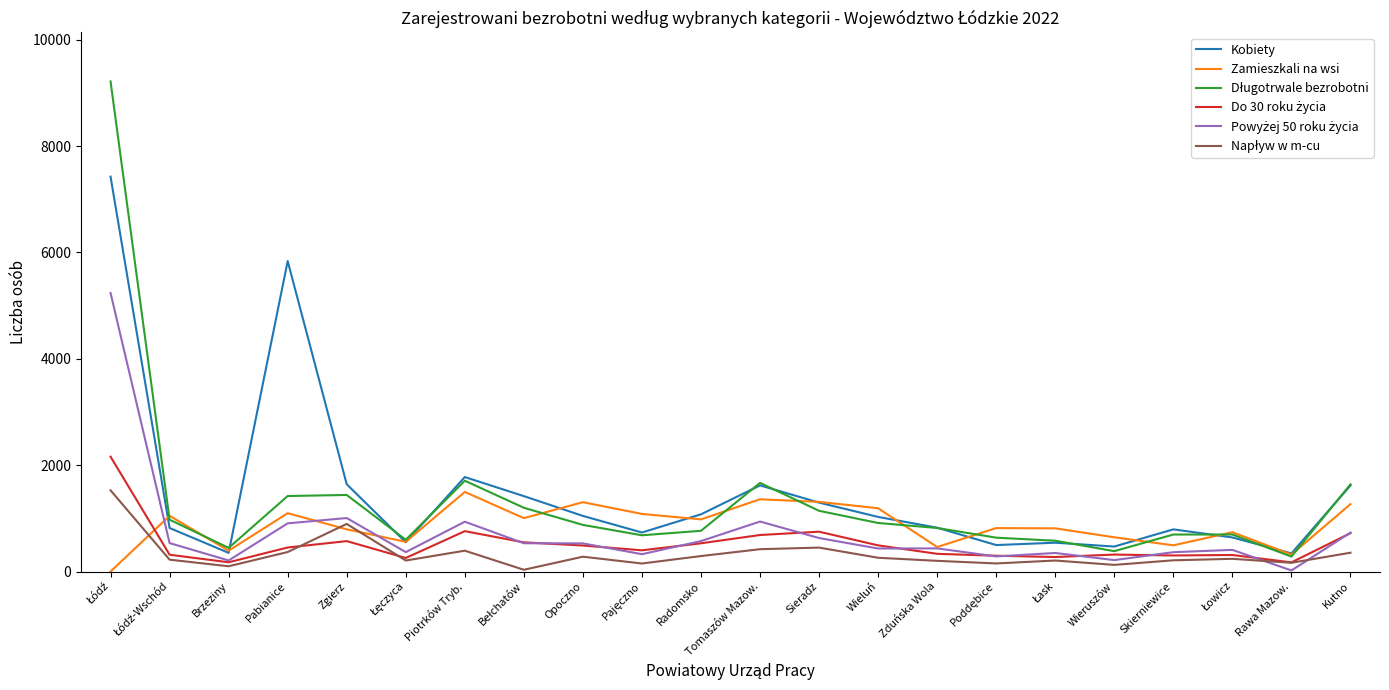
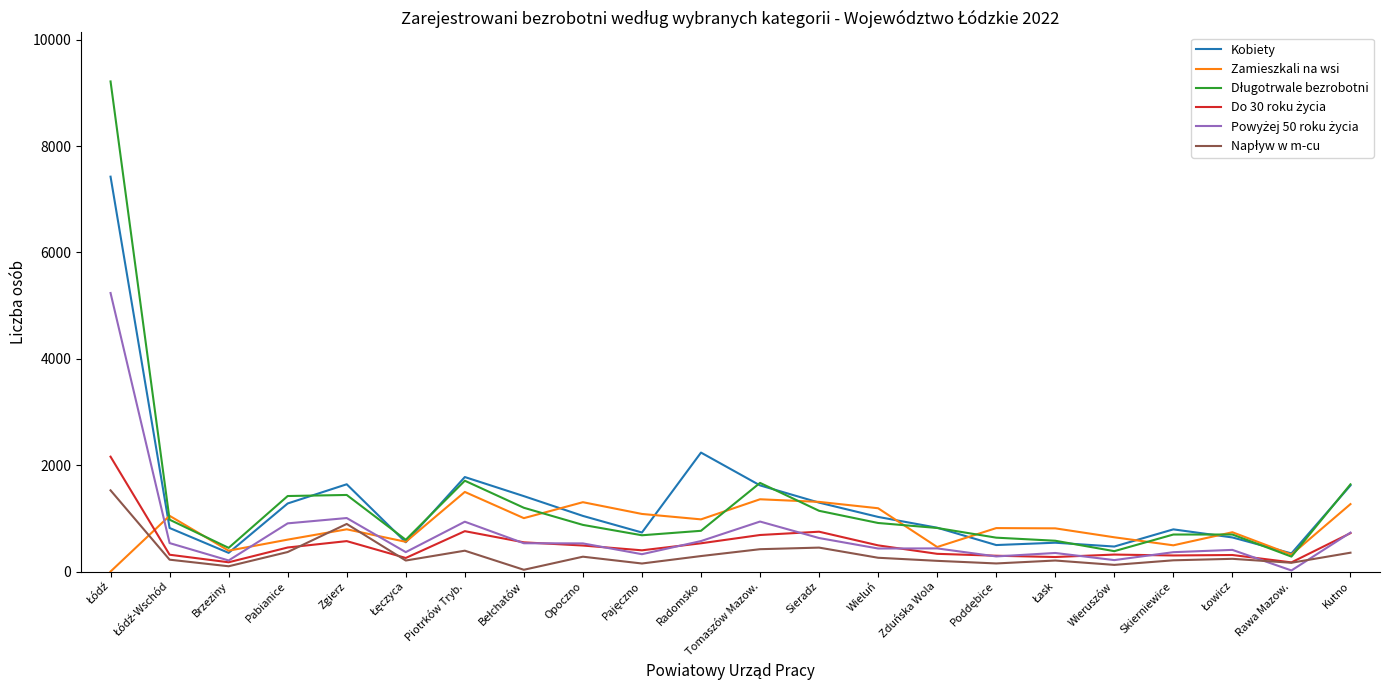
Kobiety, Pabianice: 5800 -> 1300
Zamieszkali na wsi, Pabianice: 1100 -> 600
Kobiety, Radomsko: 1100 -> 2200
